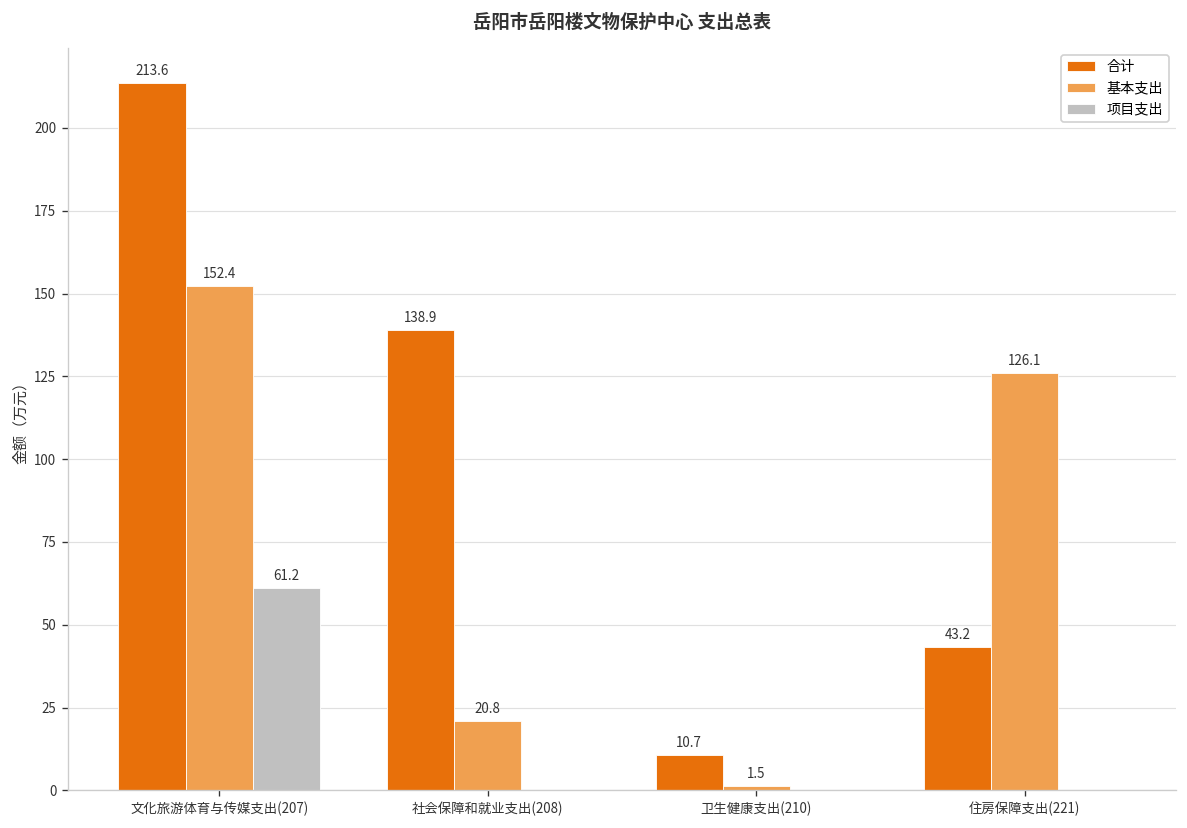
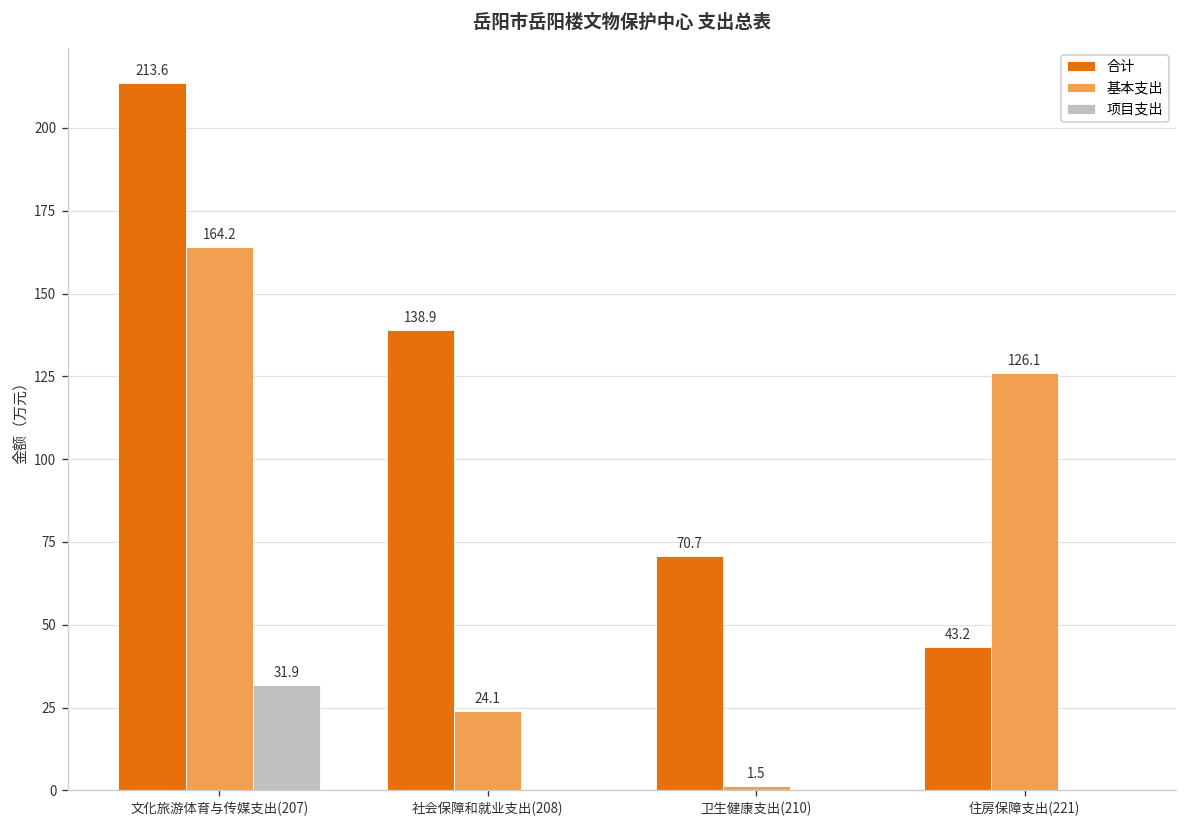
基本支出, 文化旅游体育与传媒支出(207): 152.4 -> 164.2
项目支出, 文化旅游体育与传媒支出(207): 61.2 -> 31.9
基本支出, 社会保障和就业支出(208): 20.8 -> 24.1
合计, 卫生健康支出(210): 10.7 -> 70.7
